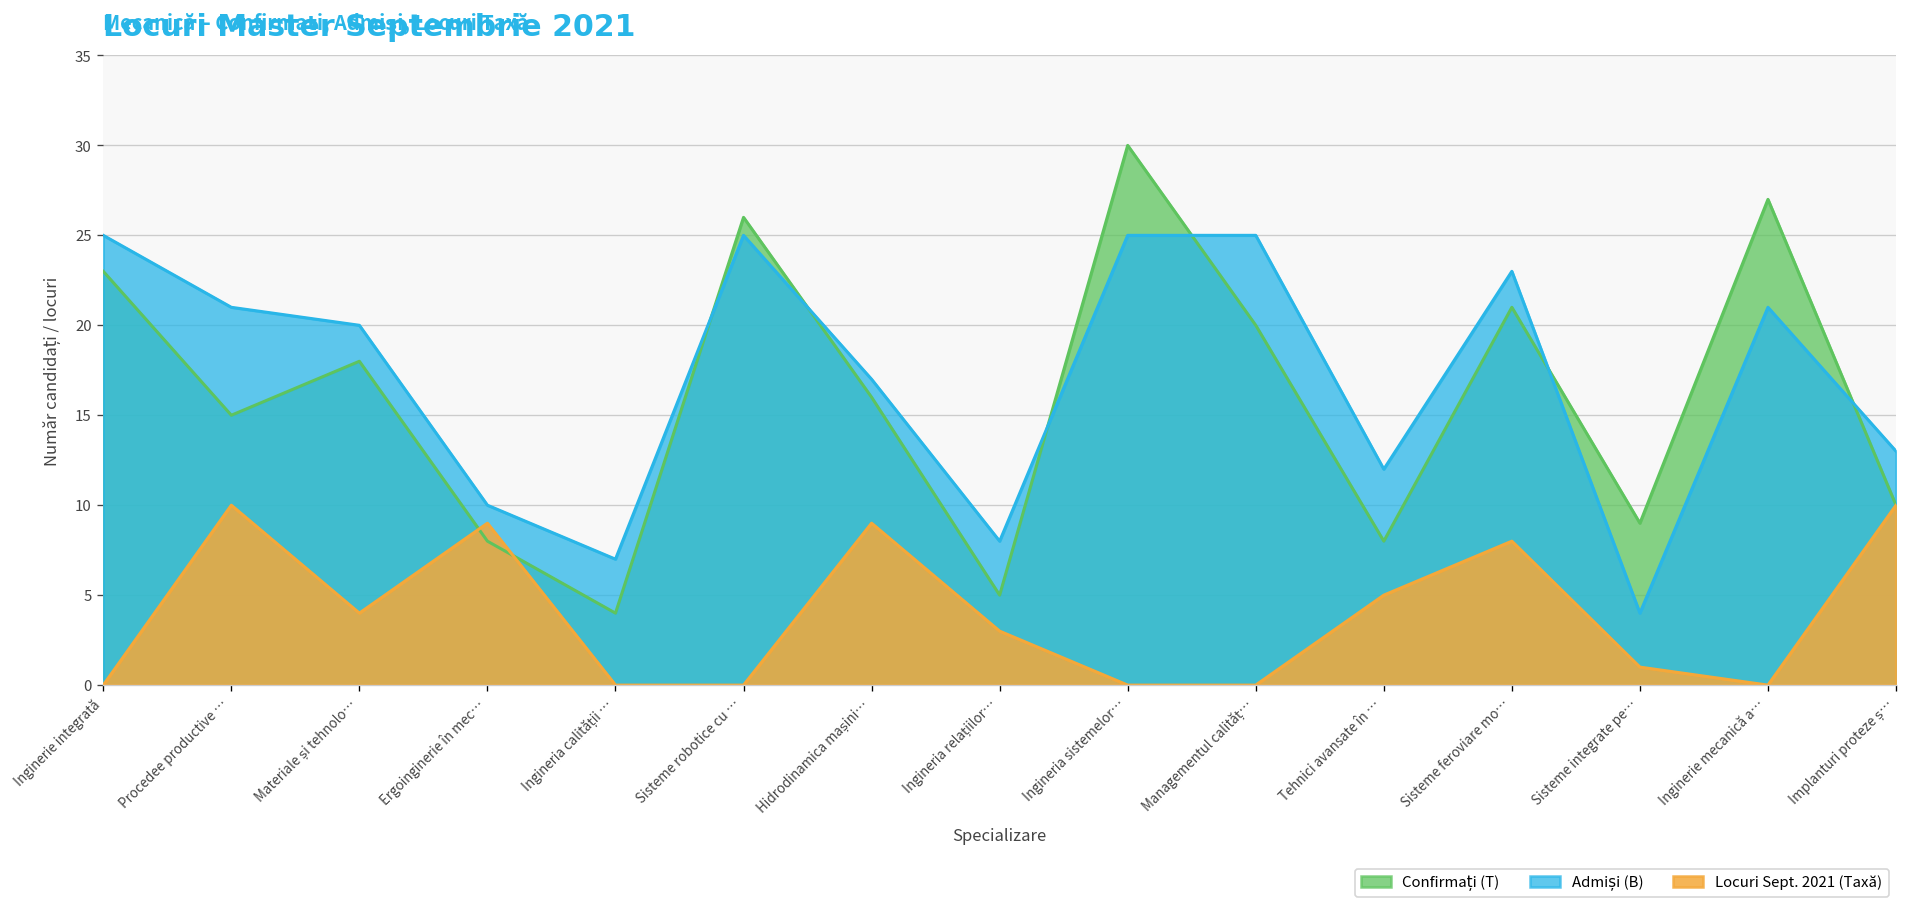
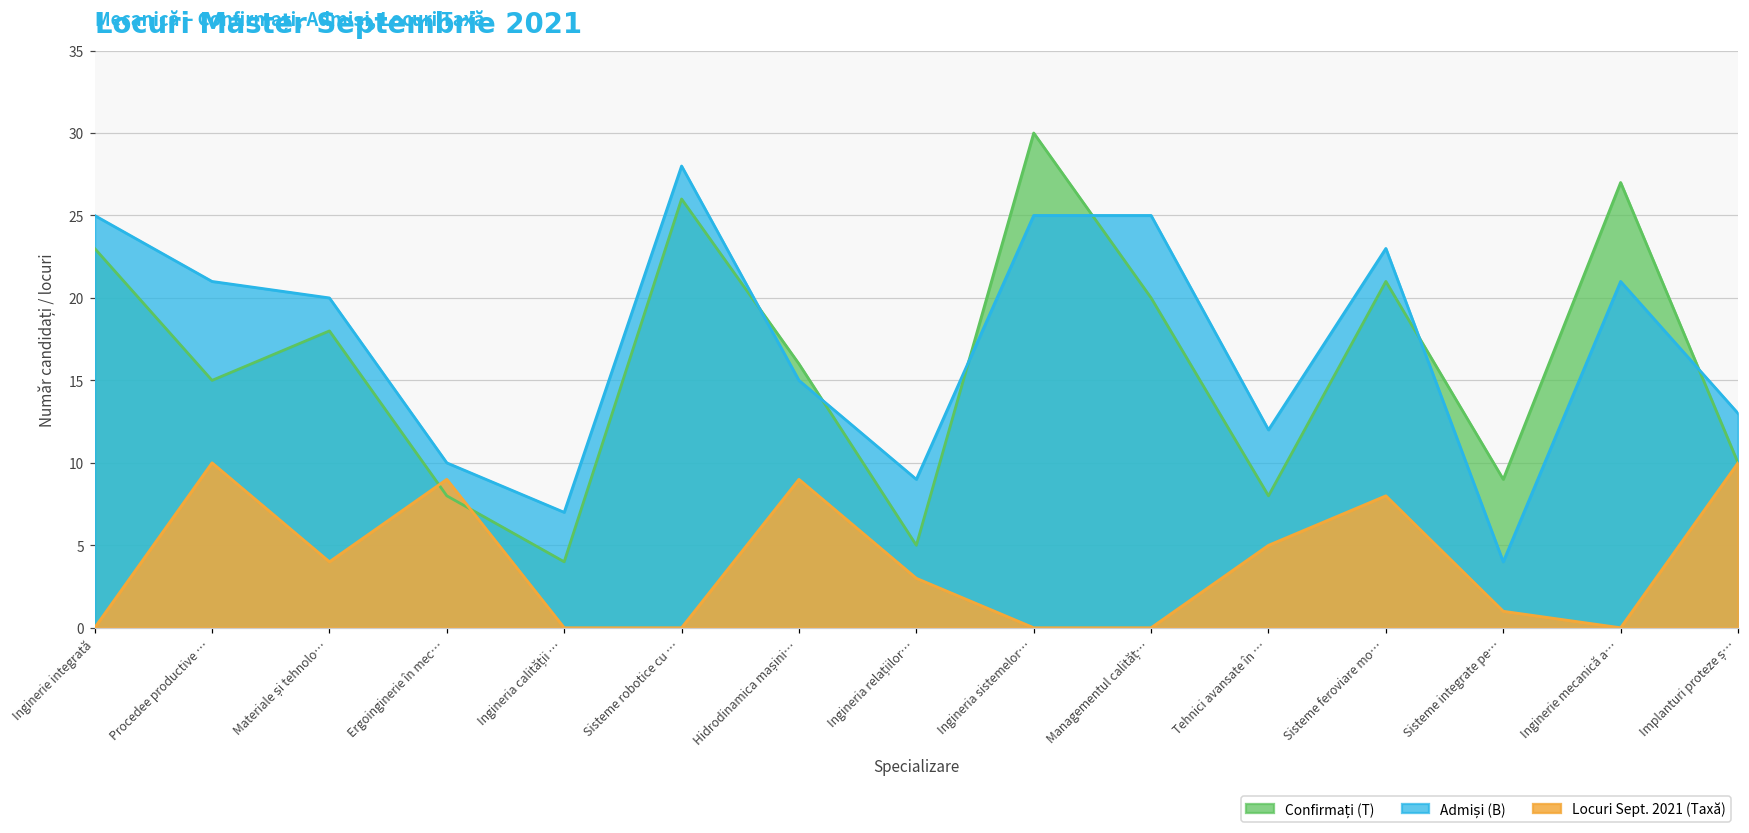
Admiși (B), Sisteme robotice cu …: 25 -> 28
Admiși (B), Hidrodinamica mașini…: 17 -> 15
Admiși (B), Ingineria relațiilor…: 8 -> 9
